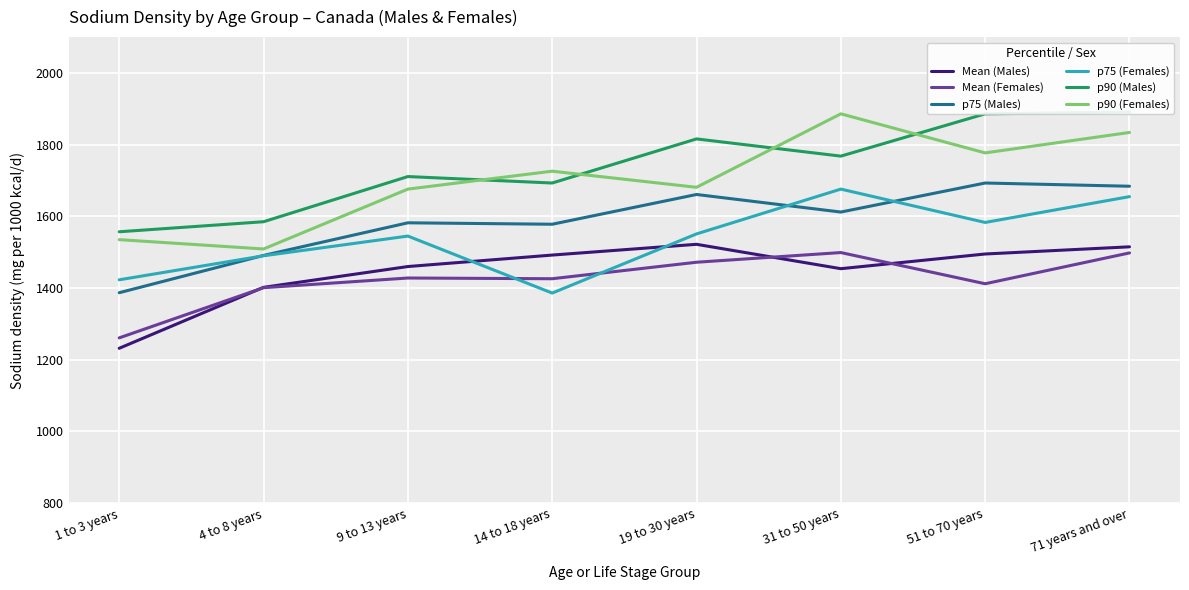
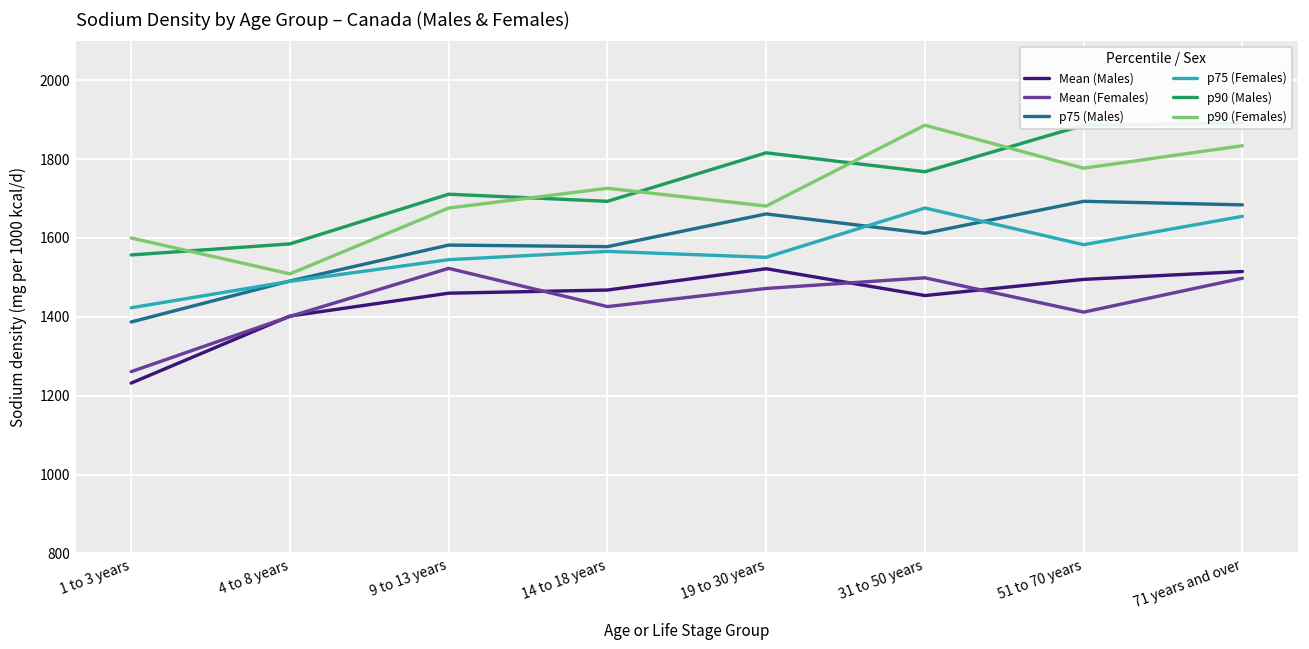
p90 (Females), 1 to 3 years: 1540 -> 1600
Mean (Females), 9 to 13 years: 1430 -> 1520
Mean (Males), 14 to 18 years: 1490 -> 1470
p75 (Females), 14 to 18 years: 1390 -> 1570
